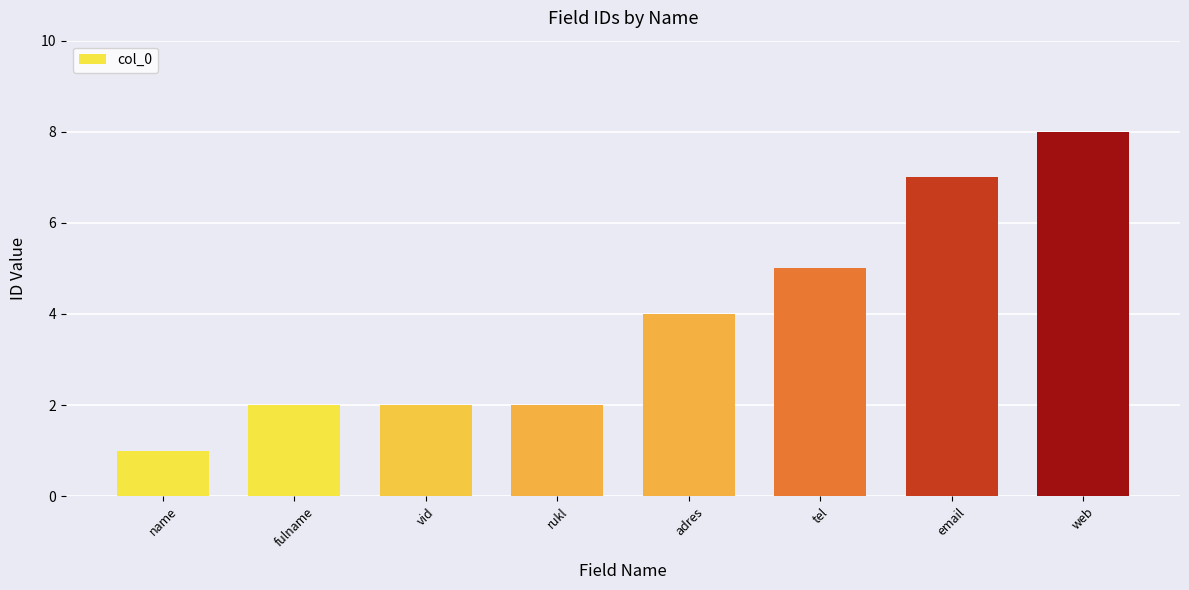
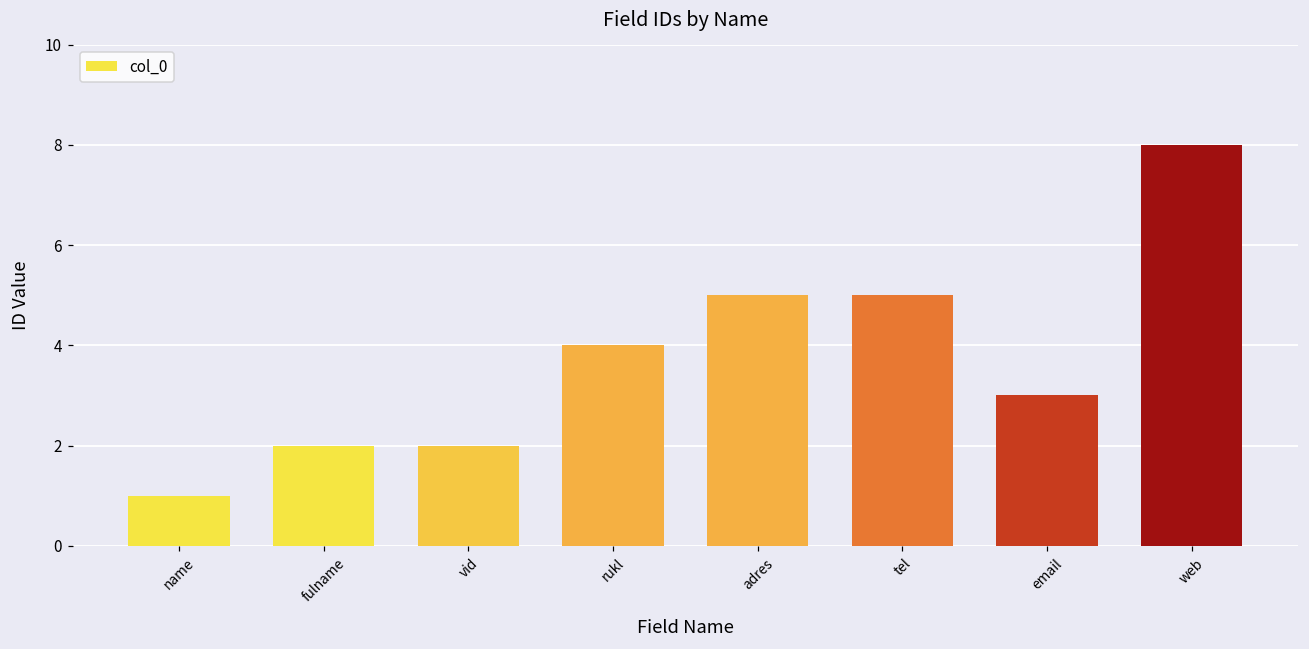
rukl: 2 -> 4
adres: 4 -> 5
email: 7 -> 3
